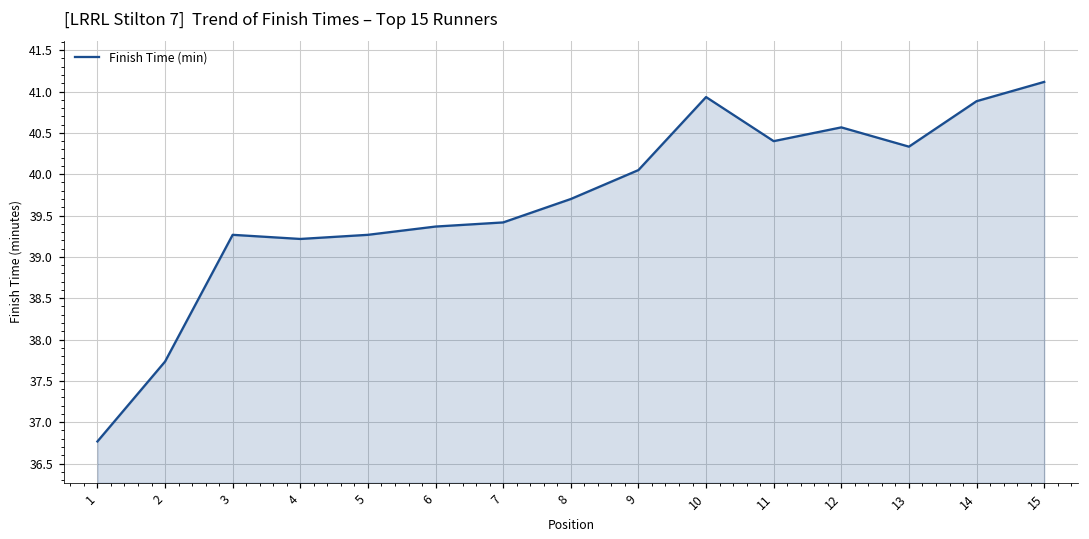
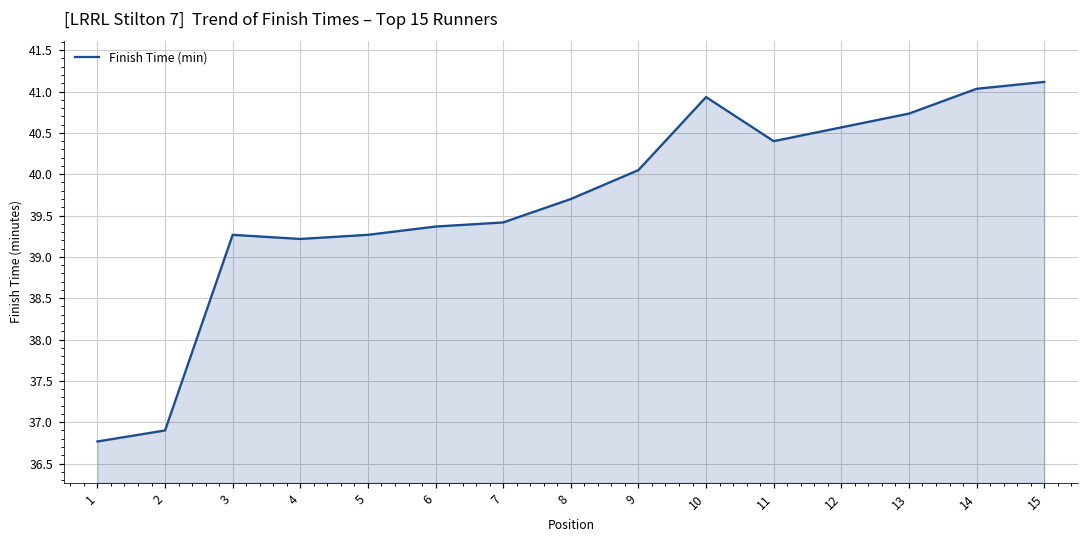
2: 37.7 -> 36.9
13: 40.3 -> 40.7
14: 40.9 -> 41.0
